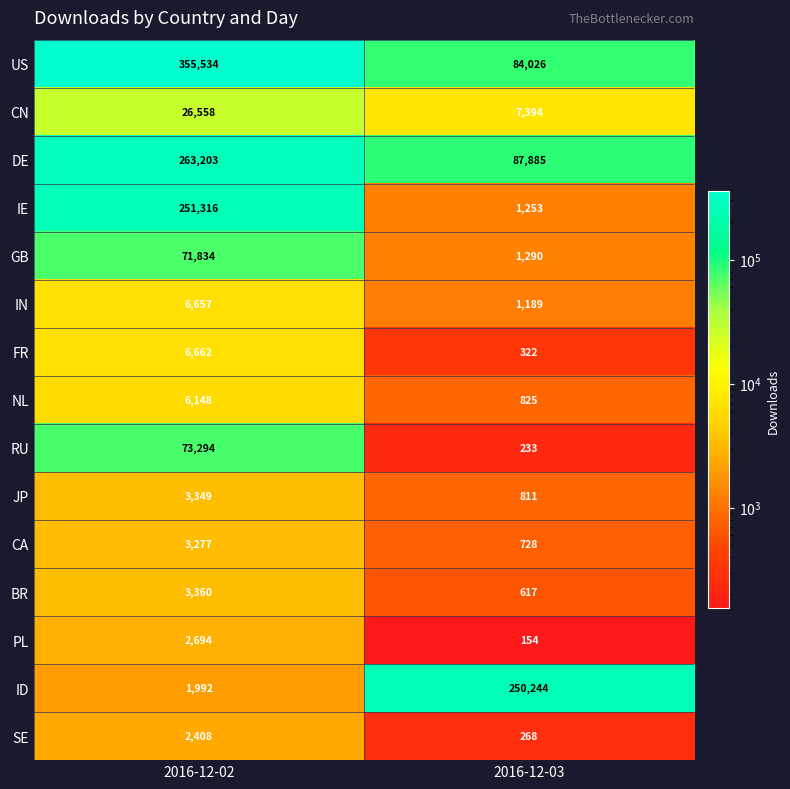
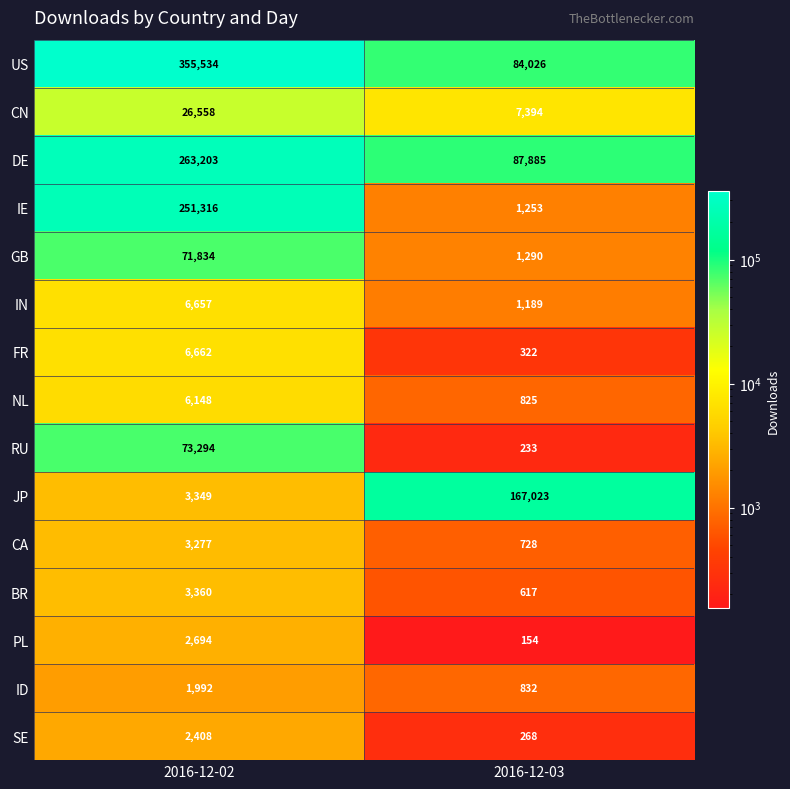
JP, 2016-12-03: 811 -> 167,023
ID, 2016-12-03: 250,244 -> 832
